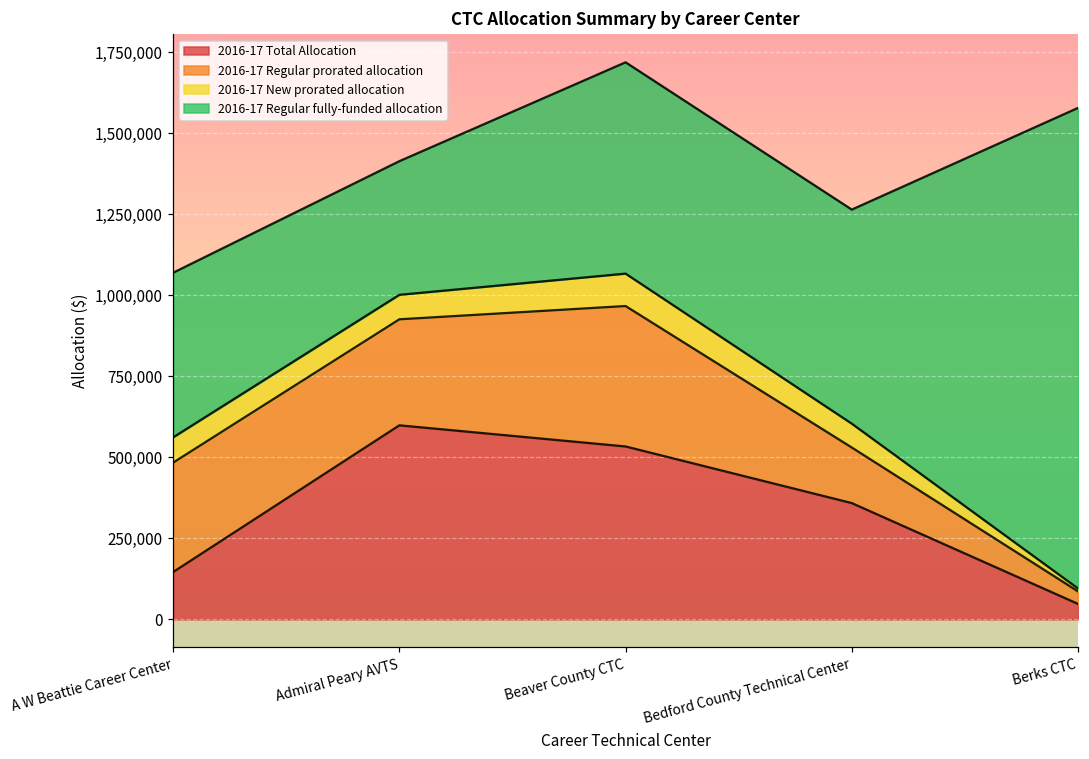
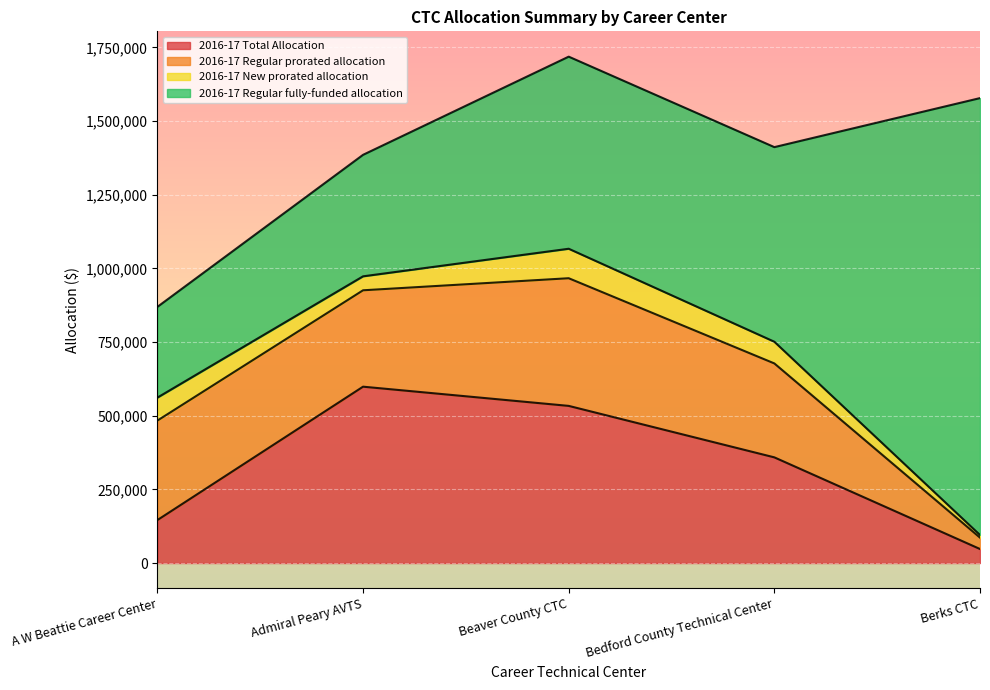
2016-17 Regular fully-funded allocation, A W Beattie Career Center: 510,000 -> 310,000
2016-17 New prorated allocation, Admiral Peary AVTS: 80,000 -> 50,000
2016-17 Regular prorated allocation, Bedford County Technical Center: 170,000 -> 320,000
